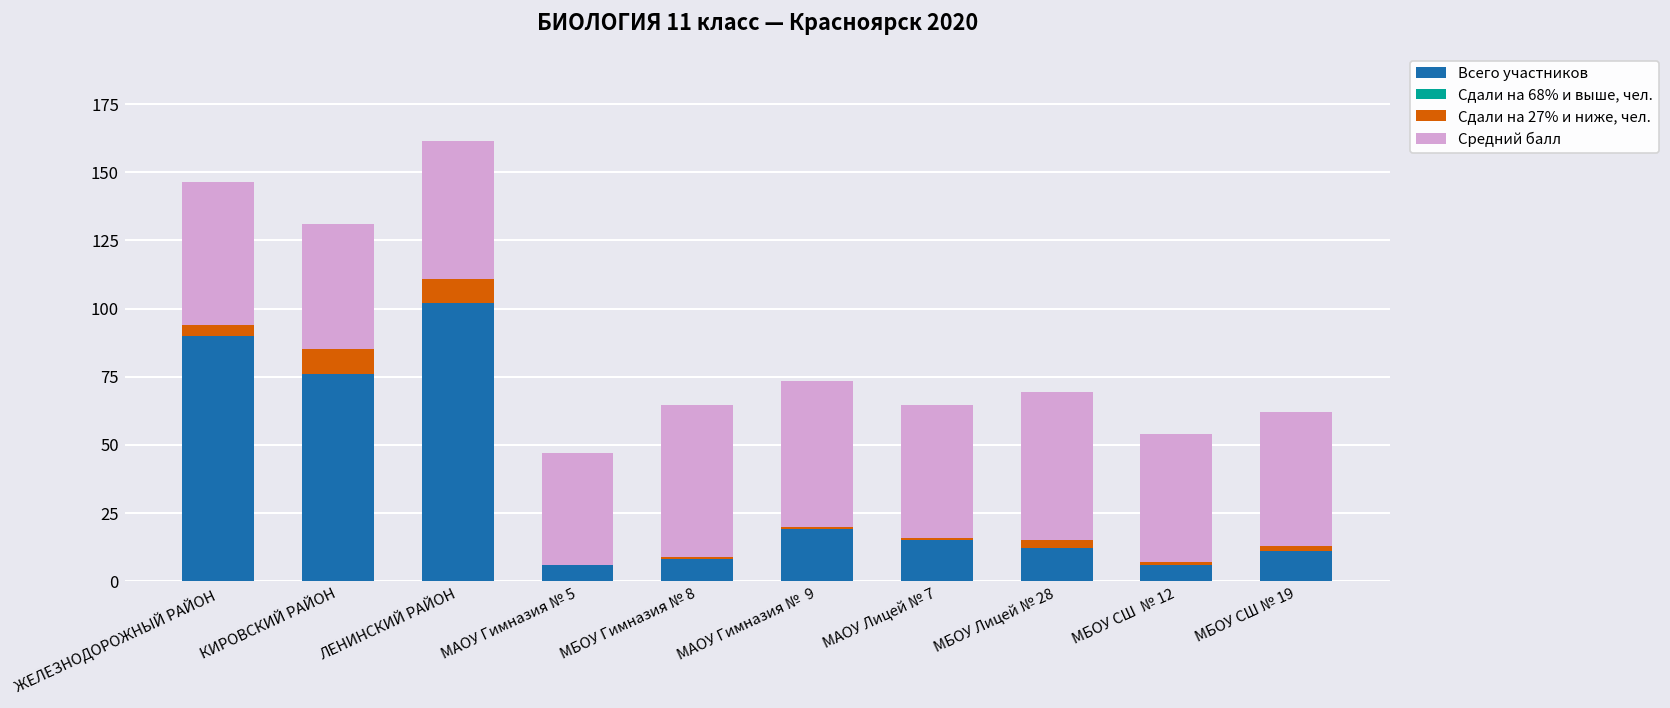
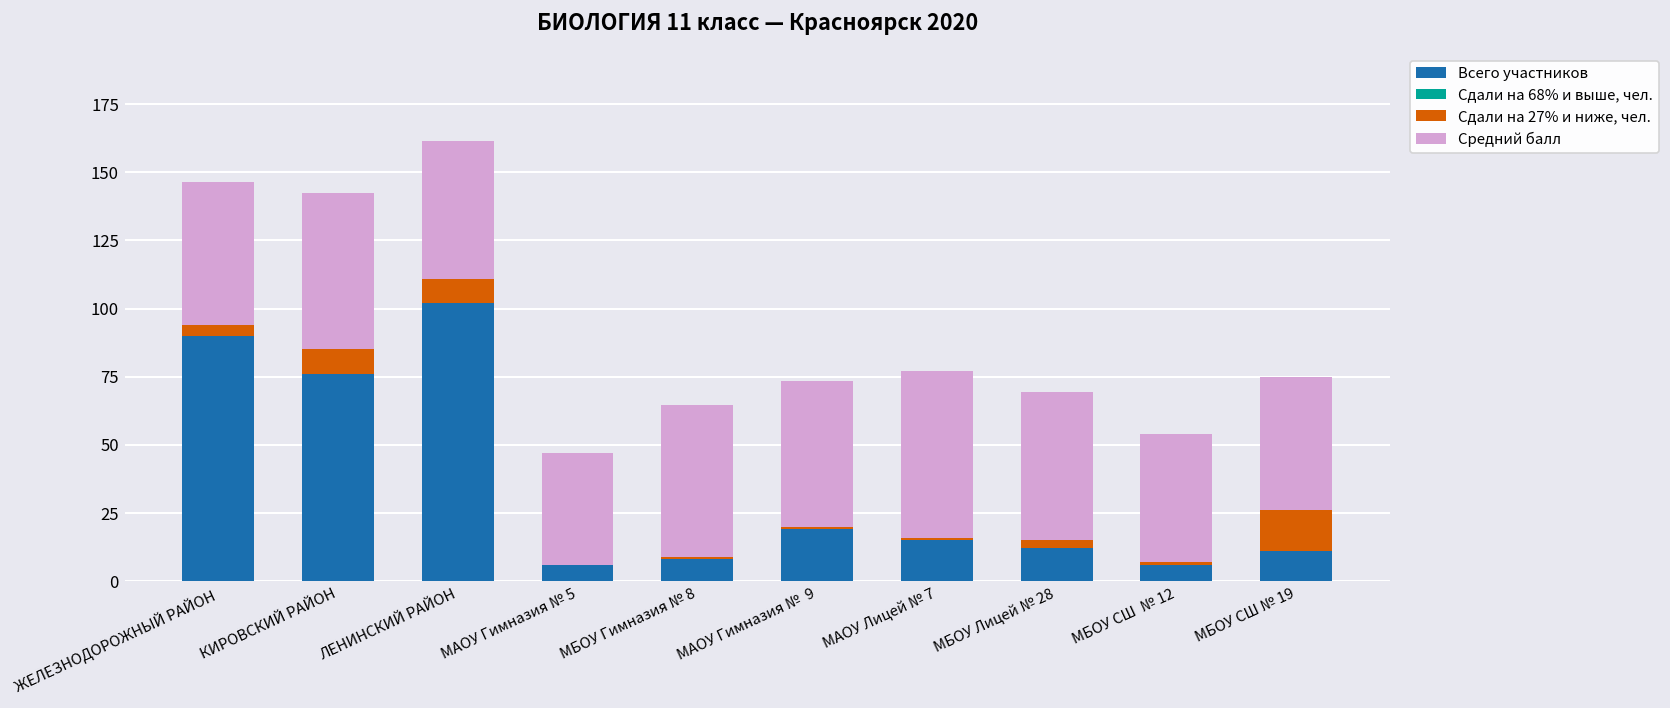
Средний балл, КИРОВСКИЙ РАЙОН: 46 -> 57
Средний балл, МАОУ Лицей № 7: 49 -> 61
Сдали на 27% и ниже, чел., МБОУ СШ № 19: 2 -> 15
